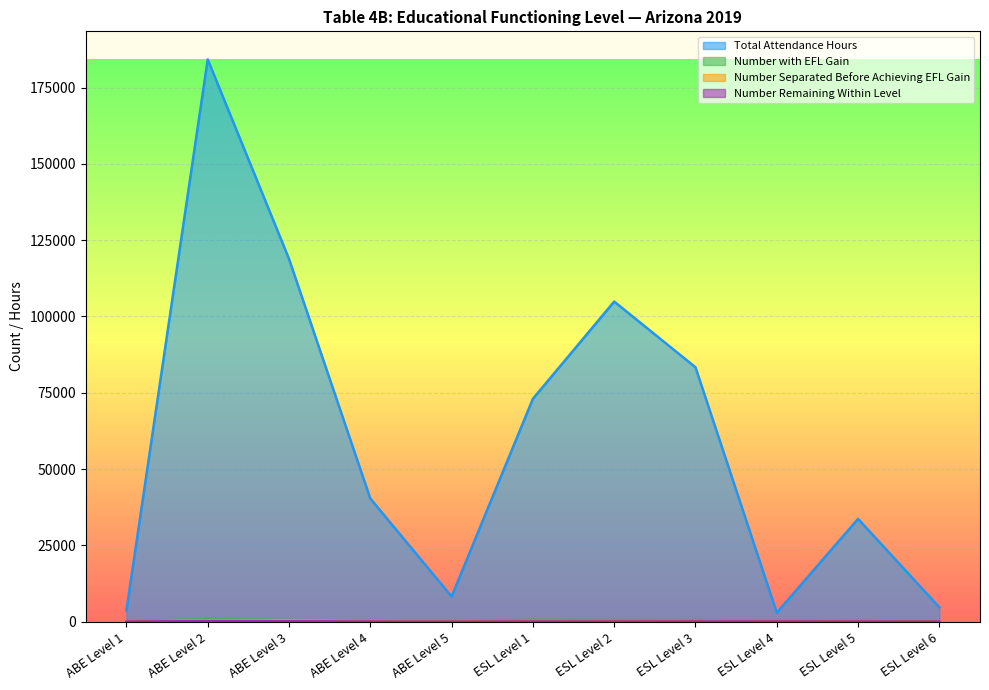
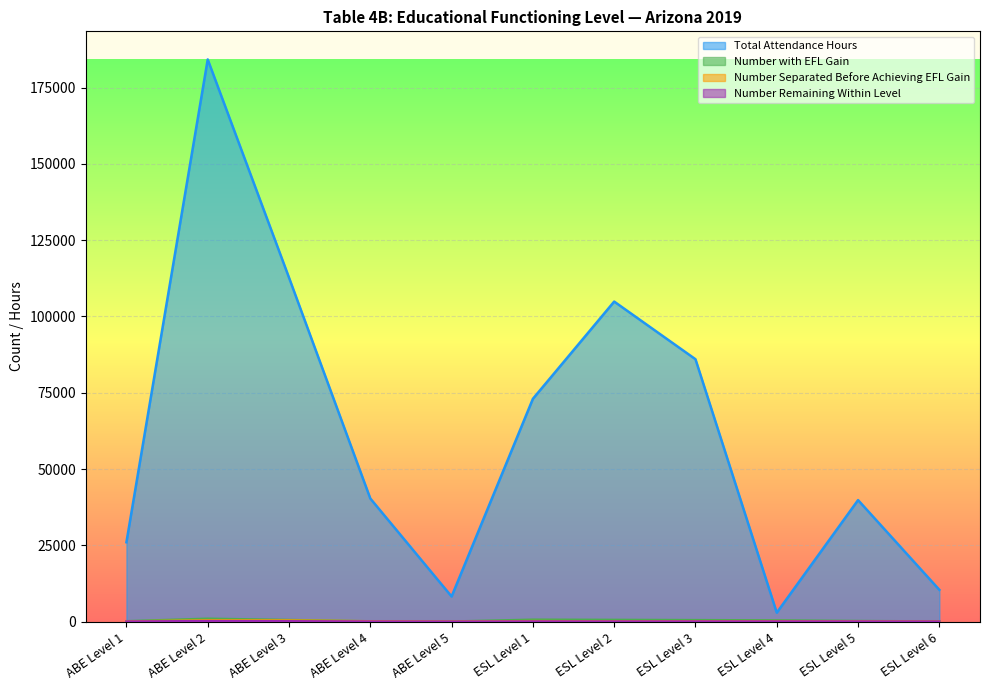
Total Attendance Hours, ABE Level 1: 4000 -> 26000
Total Attendance Hours, ABE Level 3: 119000 -> 113000
Total Attendance Hours, ESL Level 3: 83000 -> 86000
Total Attendance Hours, ESL Level 5: 34000 -> 40000
Total Attendance Hours, ESL Level 6: 5000 -> 10000
